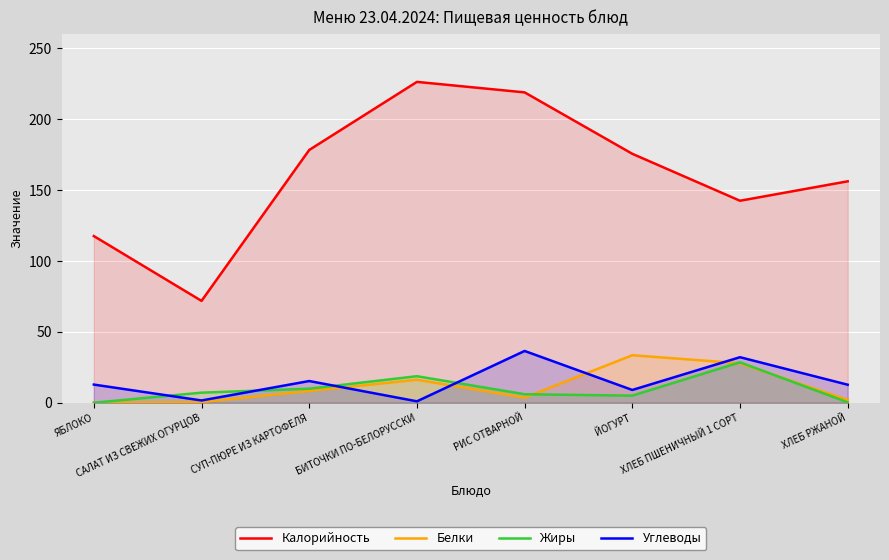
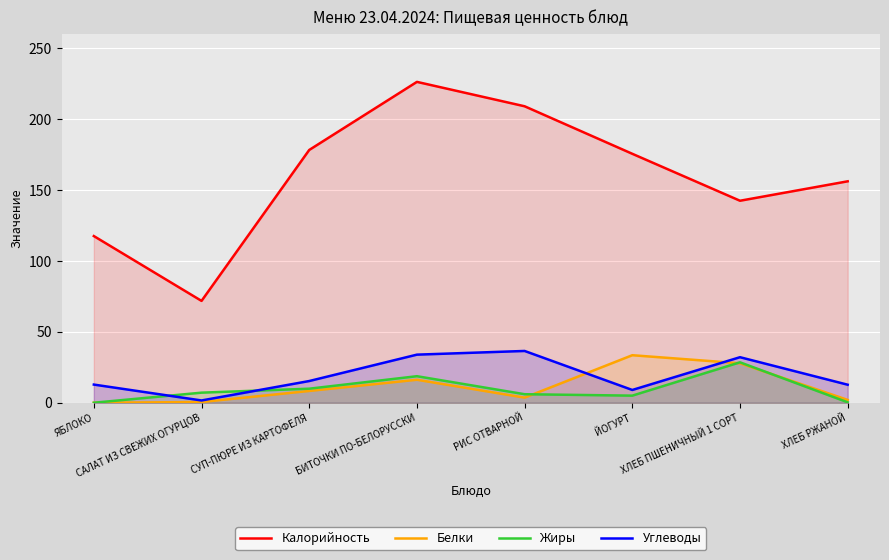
Углеводы, БИТОЧКИ ПО-БЕЛОРУССКИ: 1 -> 34
Калорийность, РИС ОТВАРНОЙ: 219 -> 209
